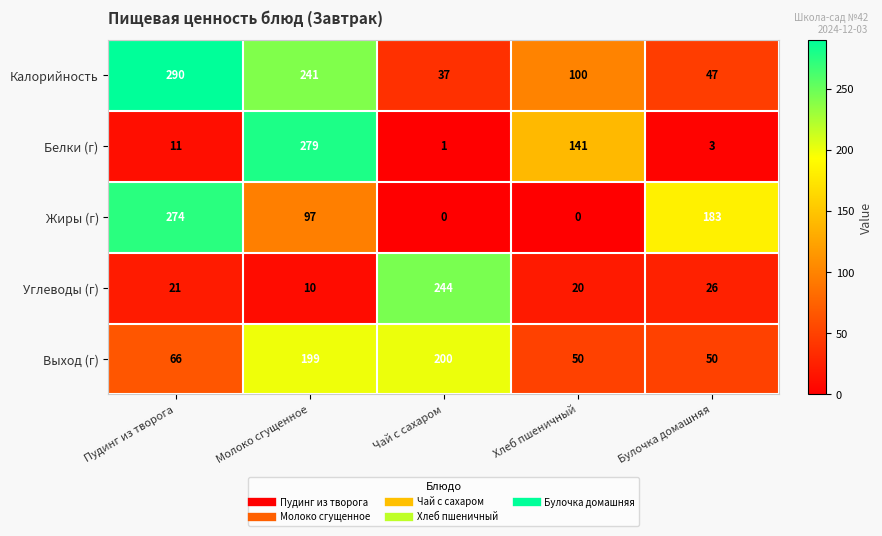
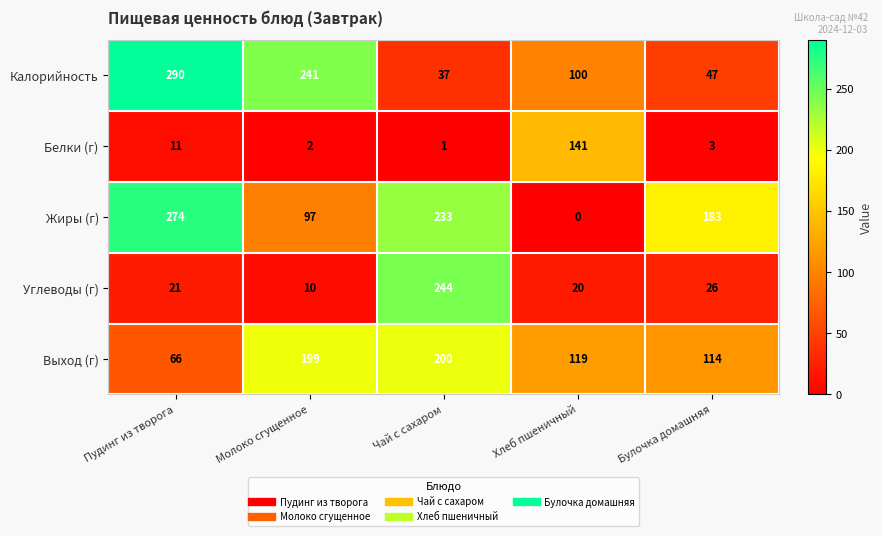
Белки (г), Молоко сгущенное: 279 -> 2
Жиры (г), Чай с сахаром: 0 -> 233
Выход (г), Хлеб пшеничный: 50 -> 119
Выход (г), Булочка домашняя: 50 -> 114
